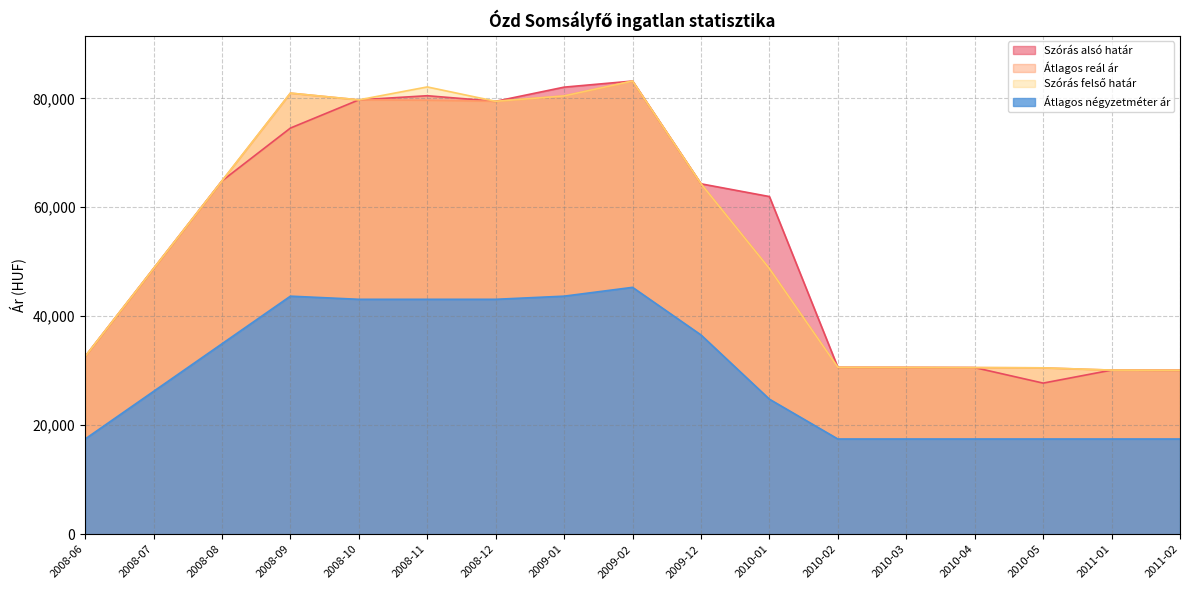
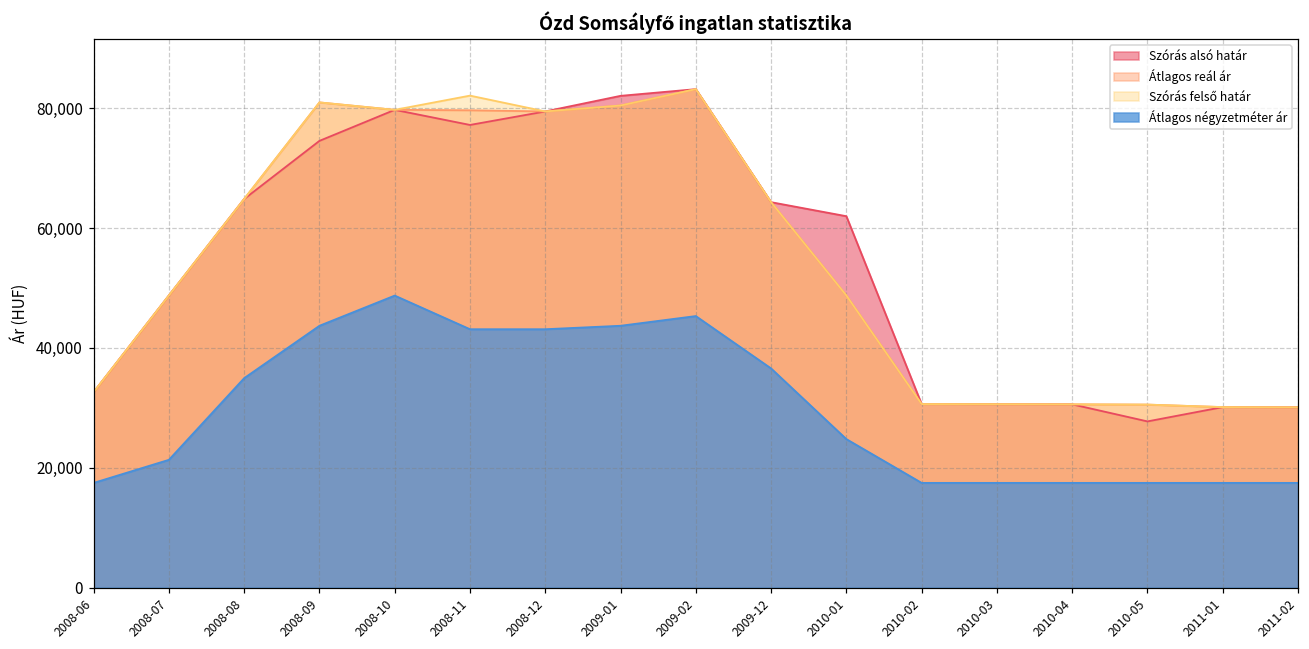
Átlagos négyzetméter ár, 2008-07: 26,000 -> 21,000
Átlagos négyzetméter ár, 2008-10: 43,000 -> 49,000
Szórás alsó határ, 2008-11: 80,000 -> 77,000
